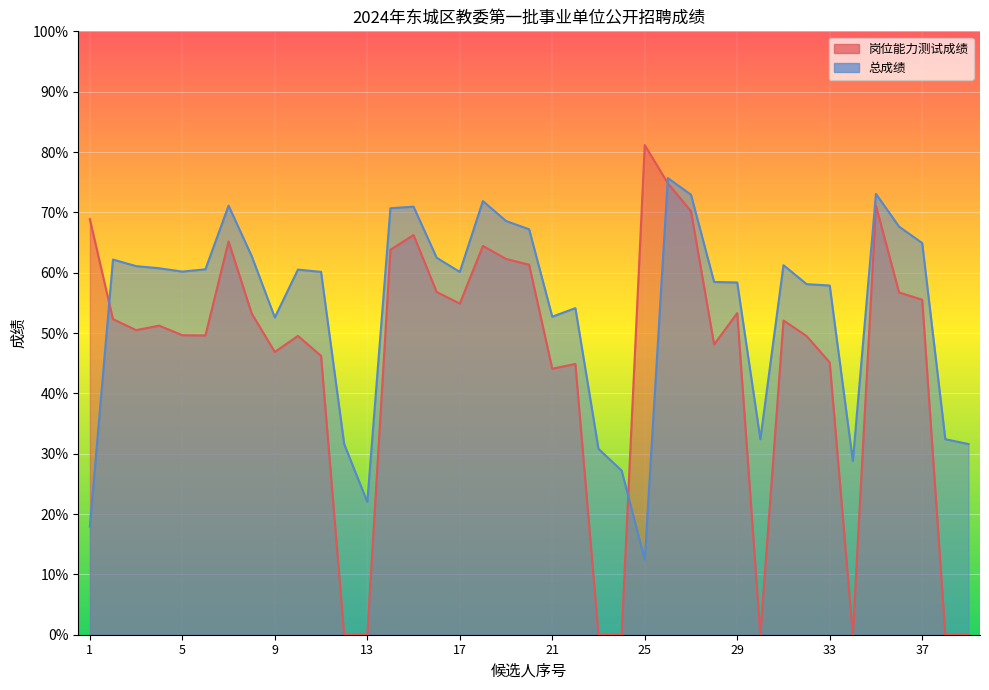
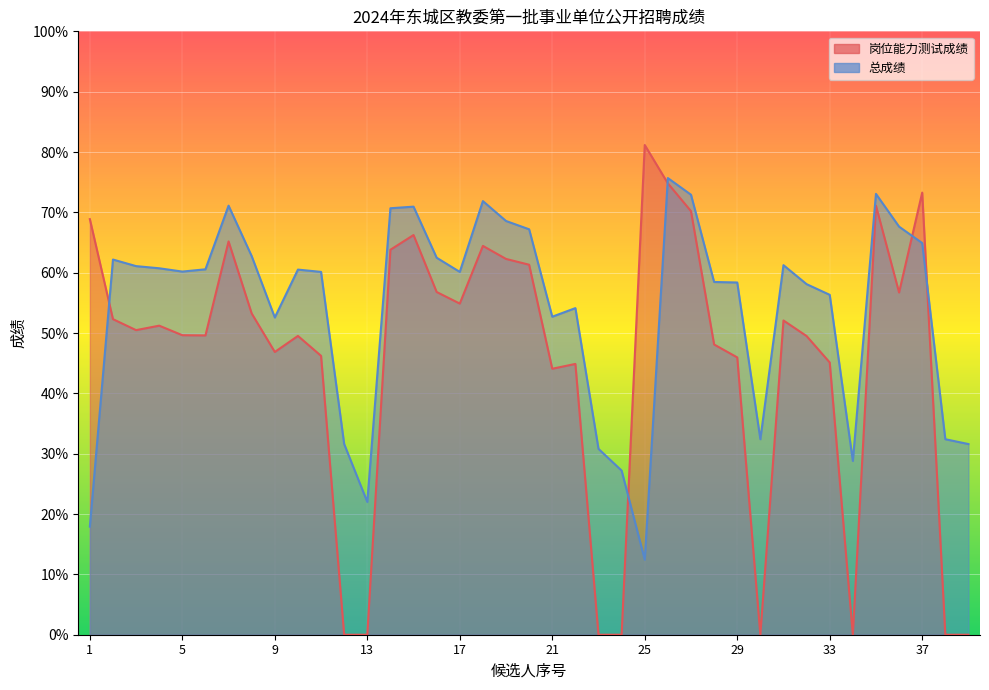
岗位能力测试成绩, 29: 53% -> 46%
总成绩, 33: 58% -> 56%
岗位能力测试成绩, 37: 56% -> 73%
